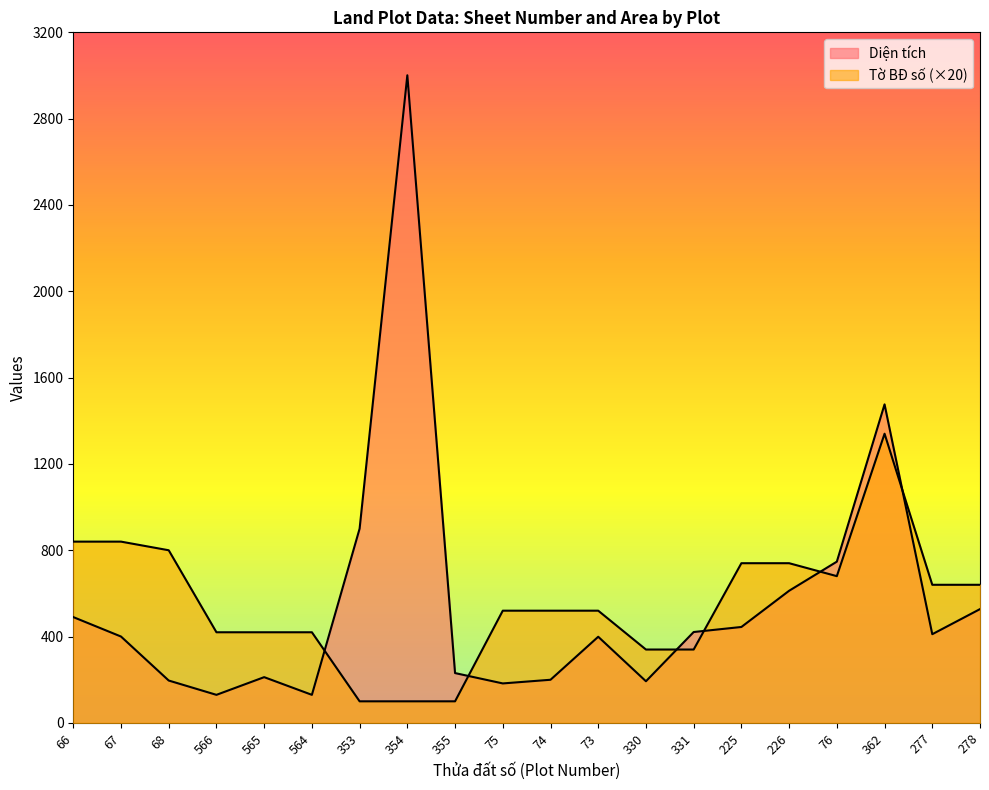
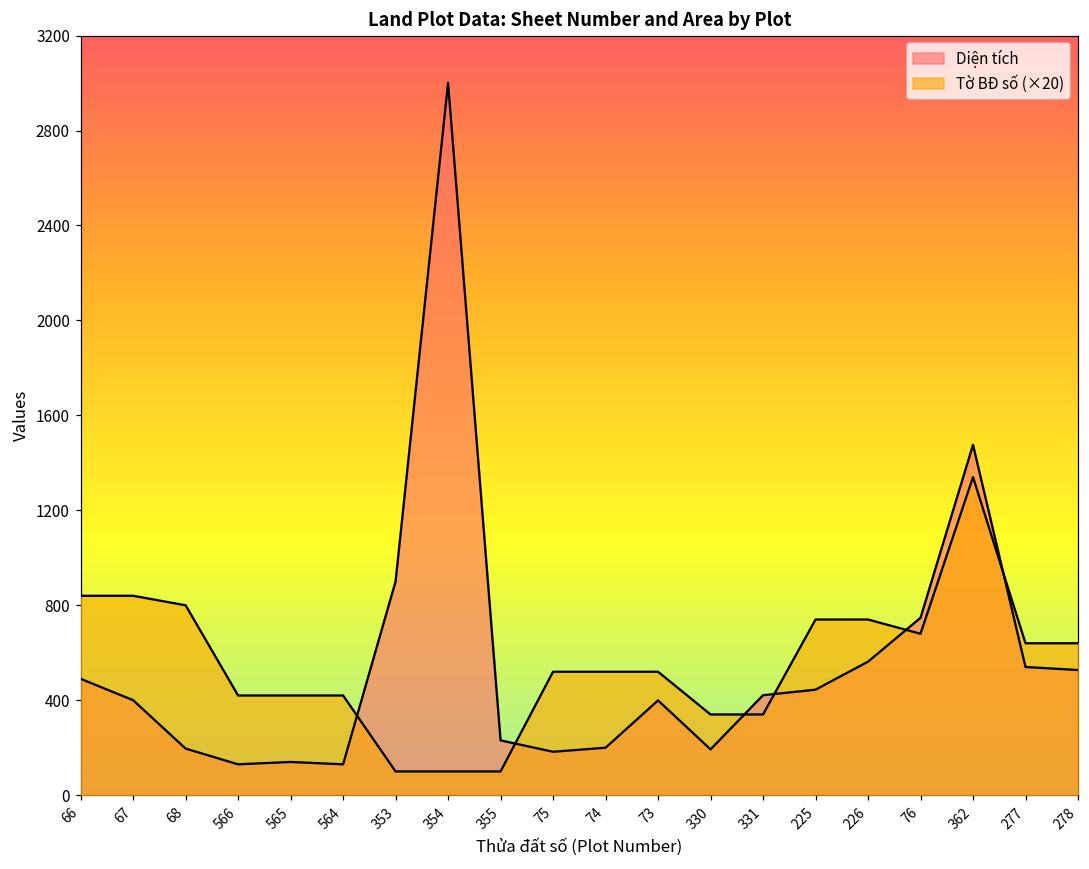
Diện tích, 565: 210 -> 140
Diện tích, 226: 610 -> 560
Diện tích, 277: 410 -> 540
